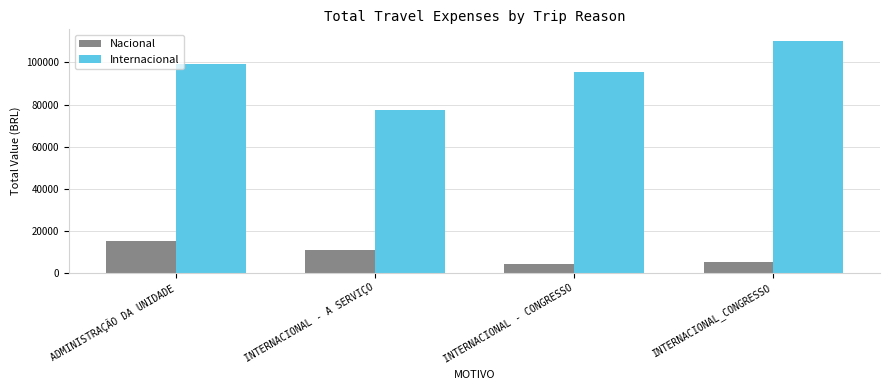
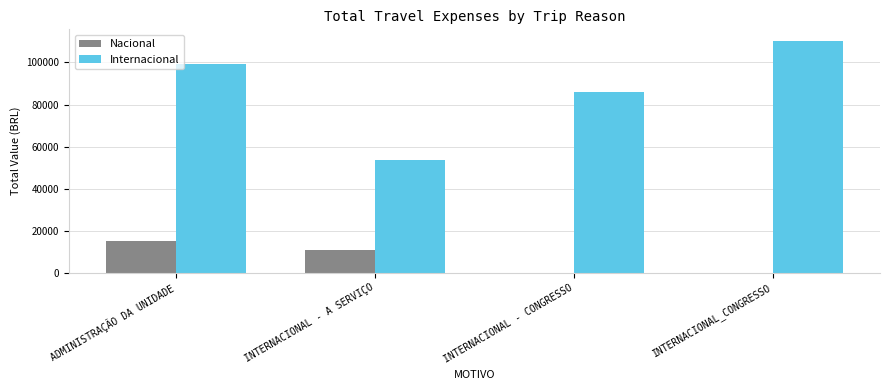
Internacional, INTERNACIONAL - A SERVIÇO: 77000 -> 53000
Nacional, INTERNACIONAL - CONGRESSO: 4000 -> 0
Internacional, INTERNACIONAL - CONGRESSO: 95000 -> 86000
Nacional, INTERNACIONAL_CONGRESSO: 5000 -> 0
